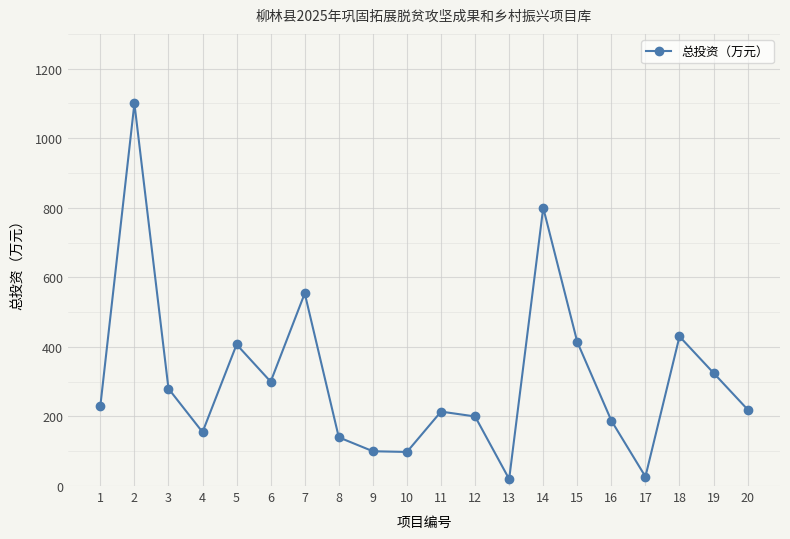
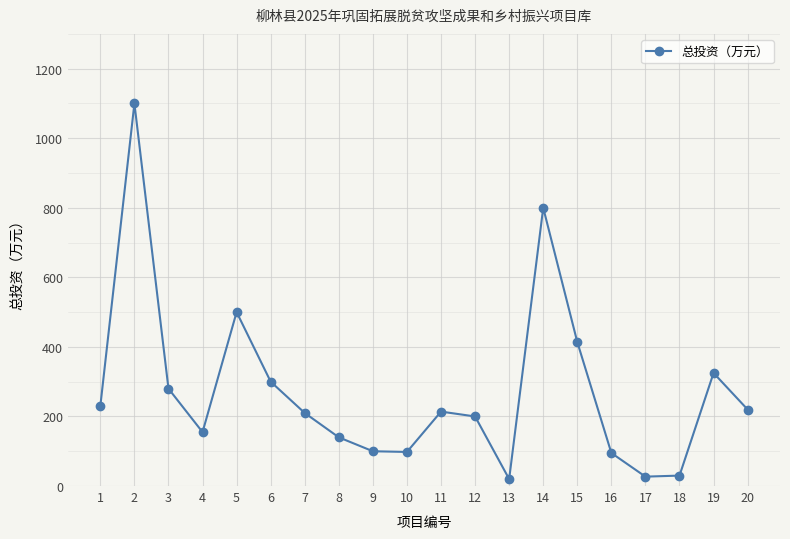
5: 410 -> 500
7: 550 -> 210
16: 190 -> 100
18: 430 -> 30
